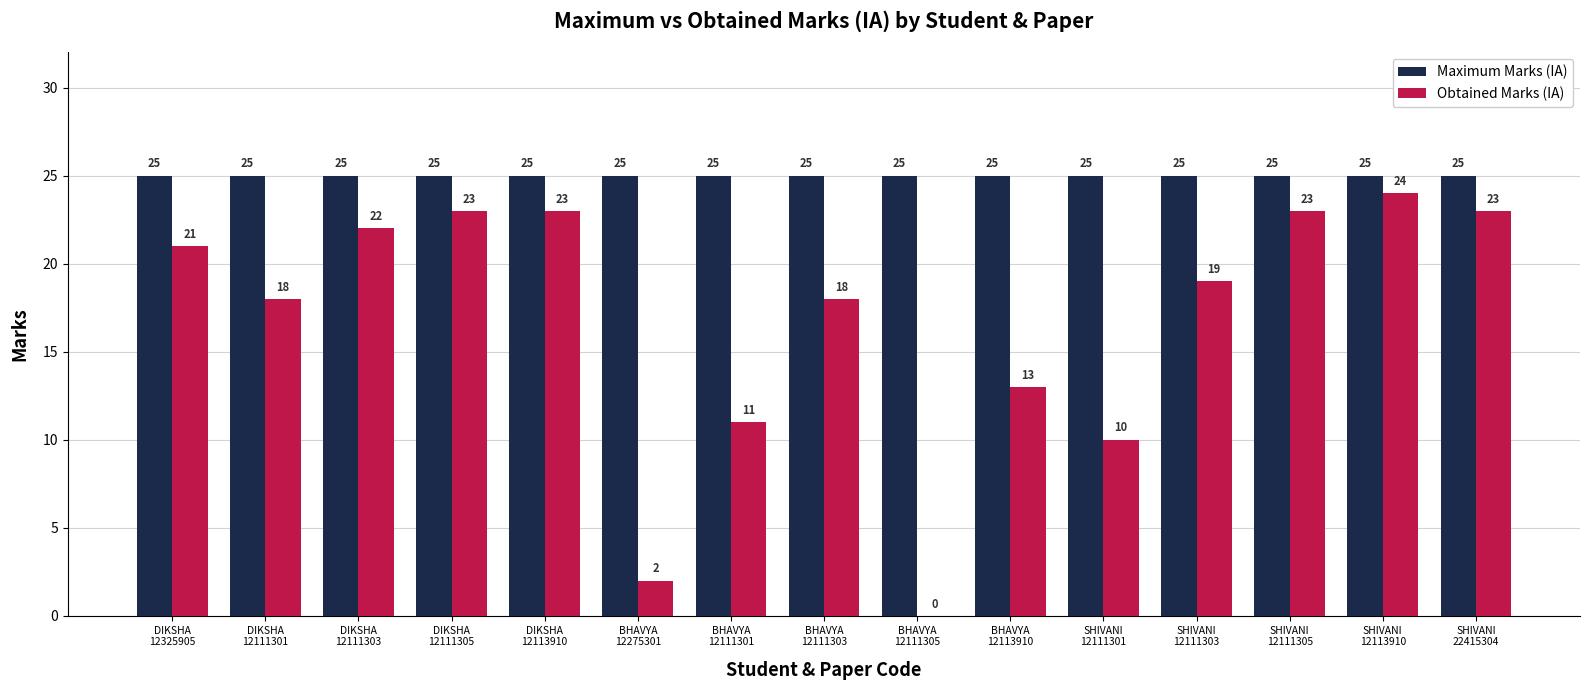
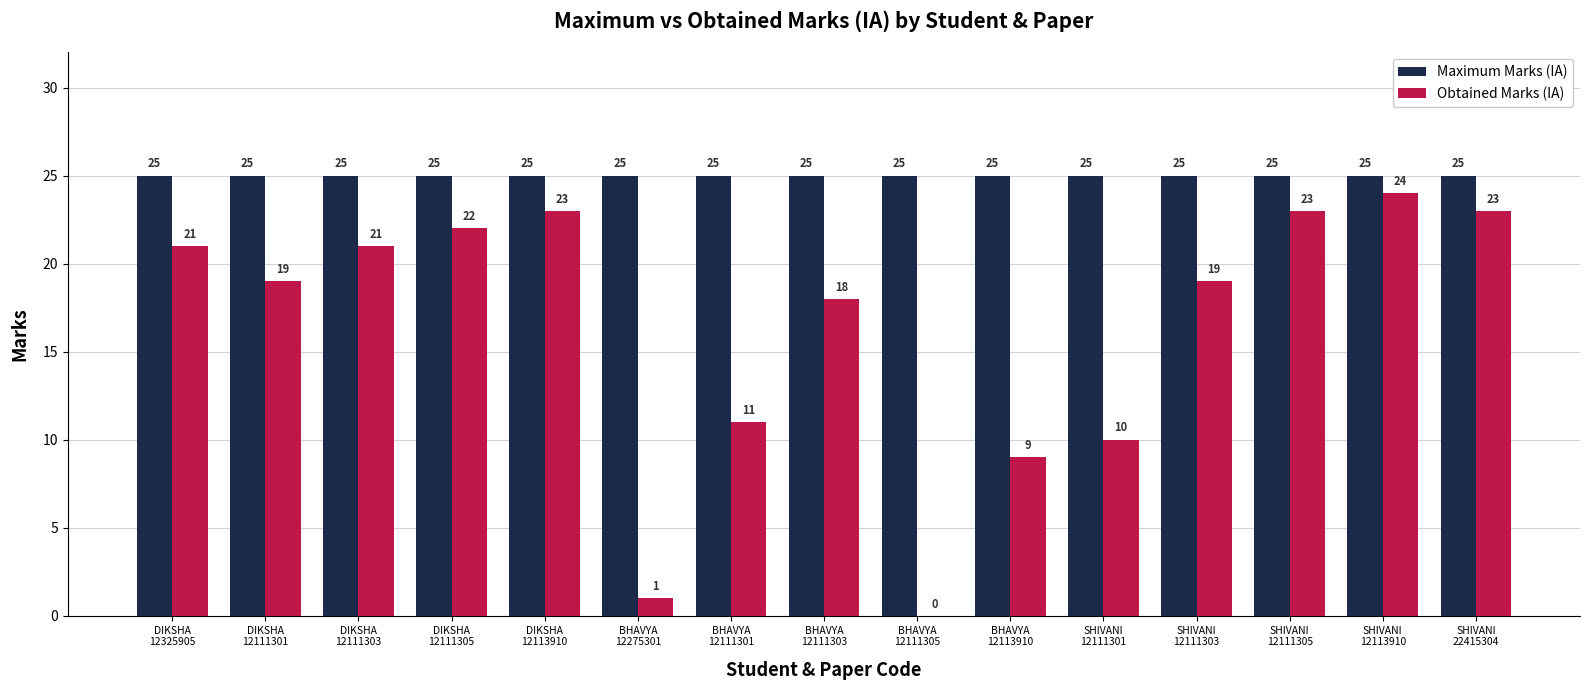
Obtained Marks (IA), DIKSHA 12111301: 18 -> 19
Obtained Marks (IA), DIKSHA 12111303: 22 -> 21
Obtained Marks (IA), DIKSHA 12111305: 23 -> 22
Obtained Marks (IA), BHAVYA 12275301: 2 -> 1
Obtained Marks (IA), BHAVYA 12113910: 13 -> 9
